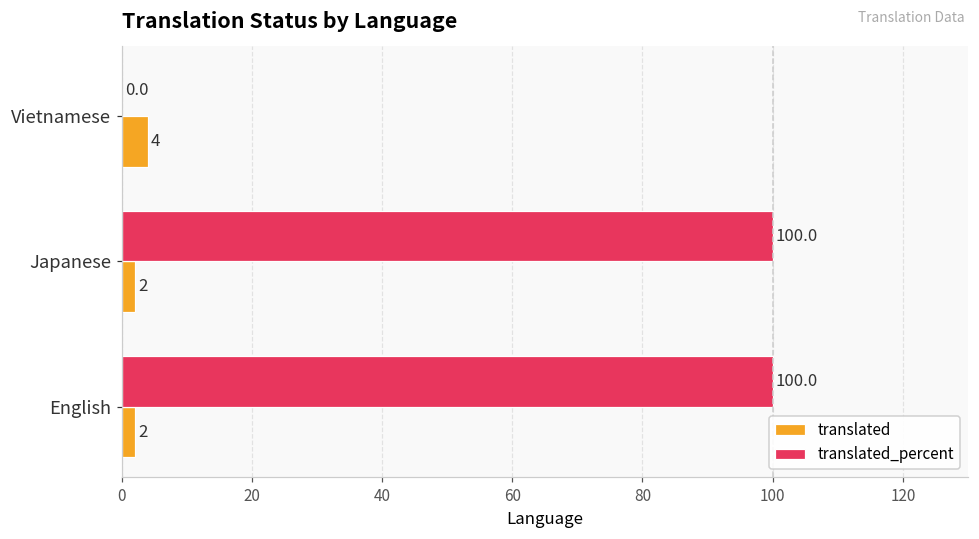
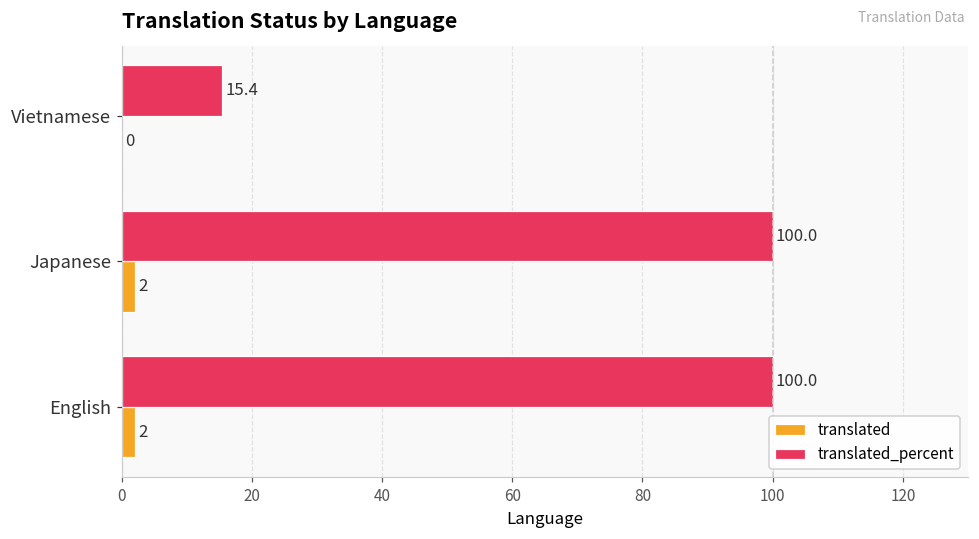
translated_percent, Vietnamese: 0.0 -> 15.4
translated, Vietnamese: 4 -> 0
